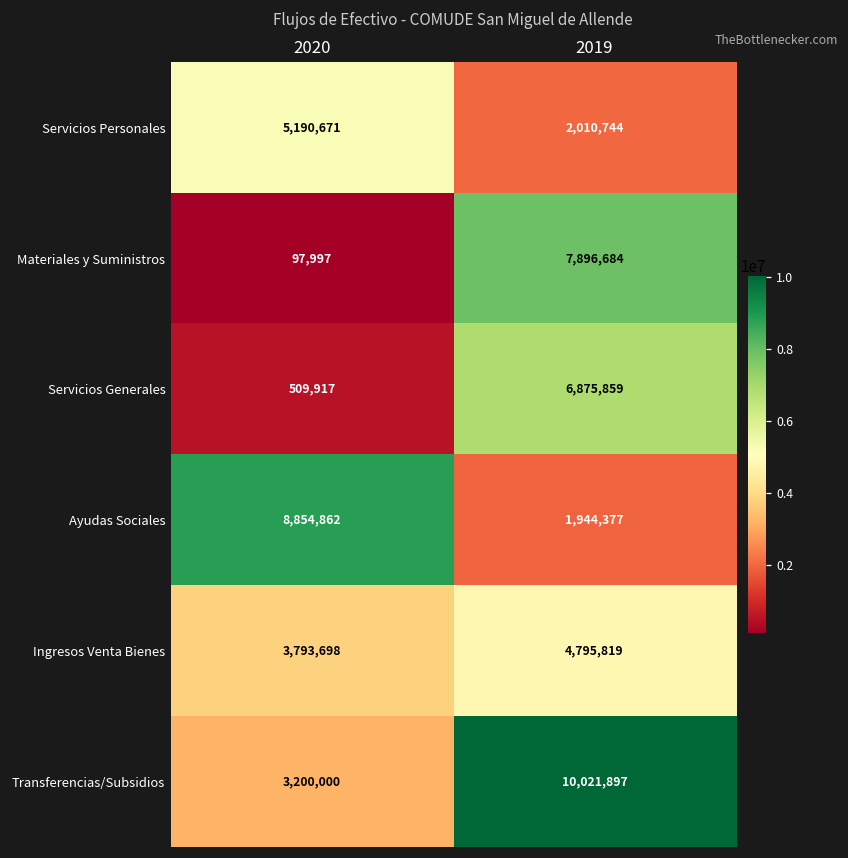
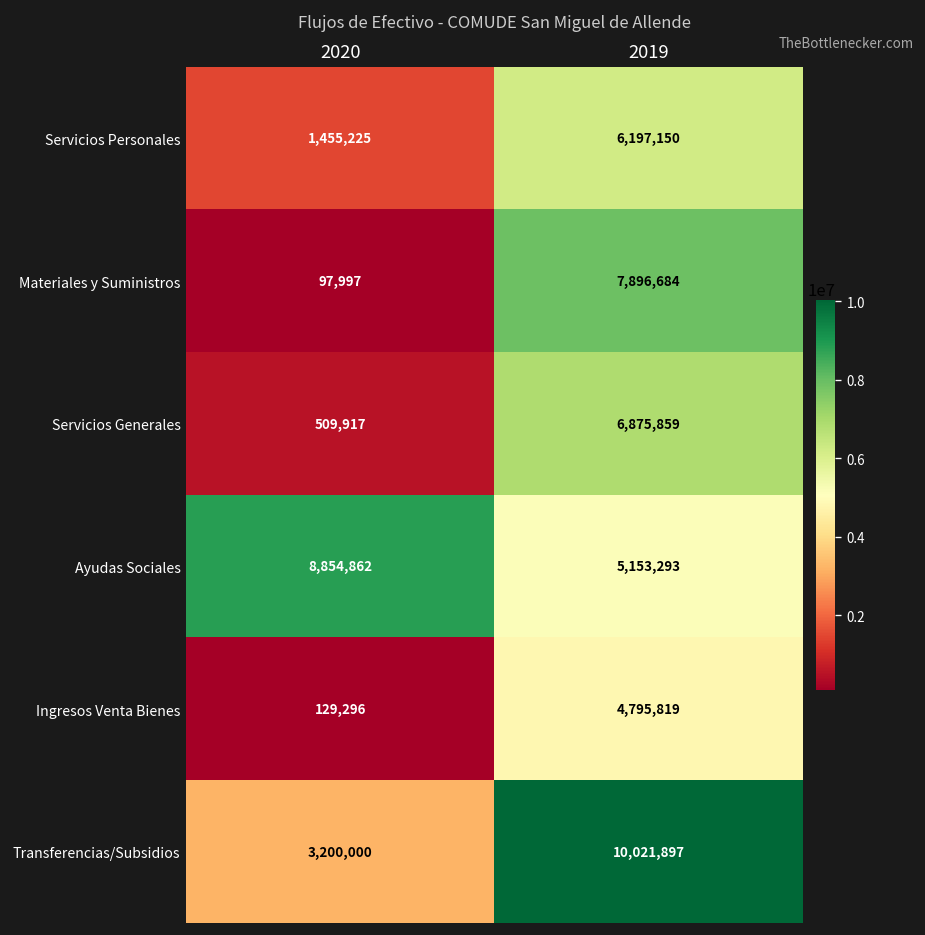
Servicios Personales, 2020: 5,190,671 -> 1,455,225
Servicios Personales, 2019: 2,010,744 -> 6,197,150
Ayudas Sociales, 2019: 1,944,377 -> 5,153,293
Ingresos Venta Bienes, 2020: 3,793,698 -> 129,296
